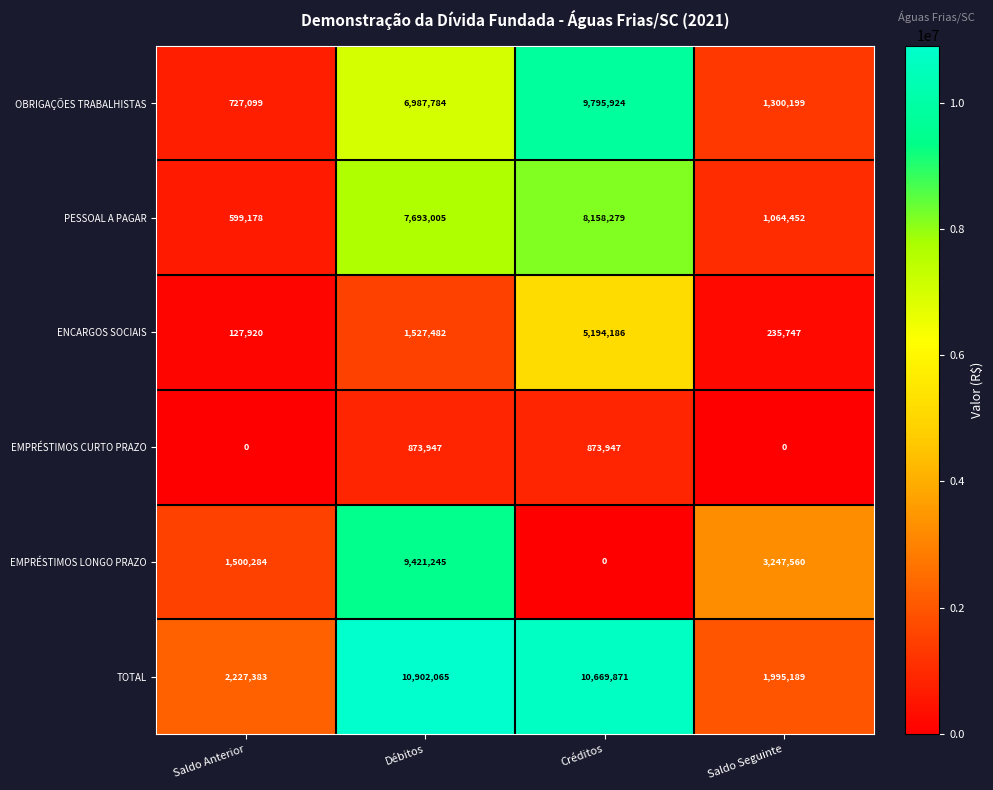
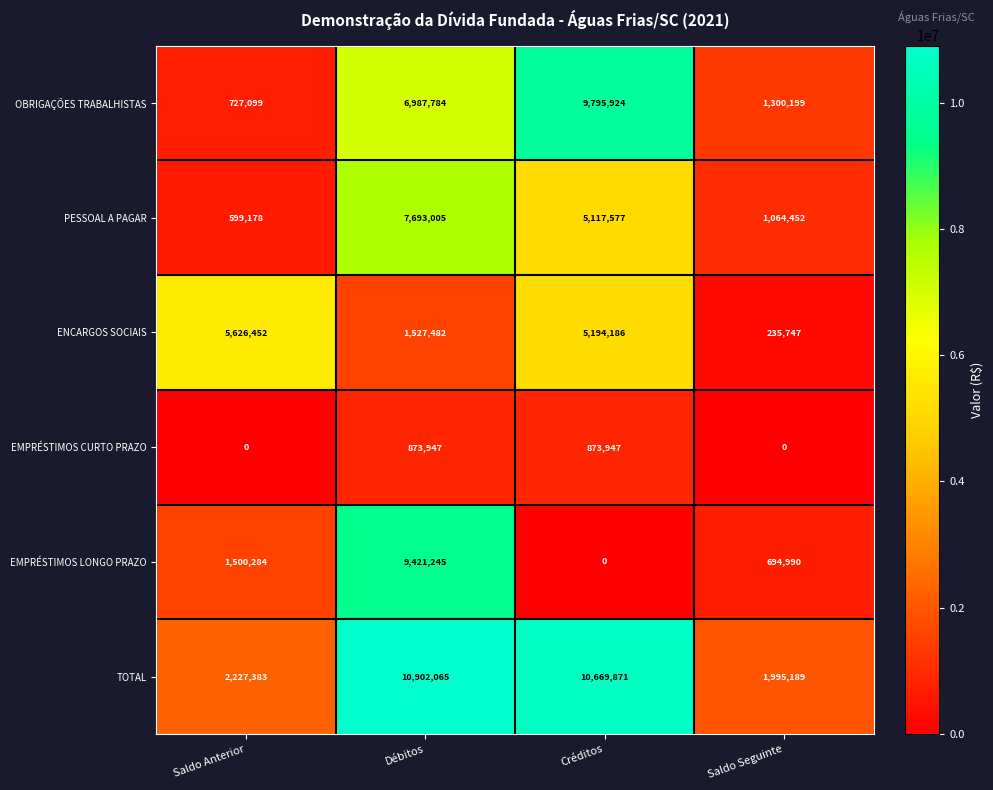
PESSOAL A PAGAR, Créditos: 8,158,279 -> 5,117,577
ENCARGOS SOCIAIS, Saldo Anterior: 127,920 -> 5,626,452
EMPRÉSTIMOS LONGO PRAZO, Saldo Seguinte: 3,247,560 -> 694,990
